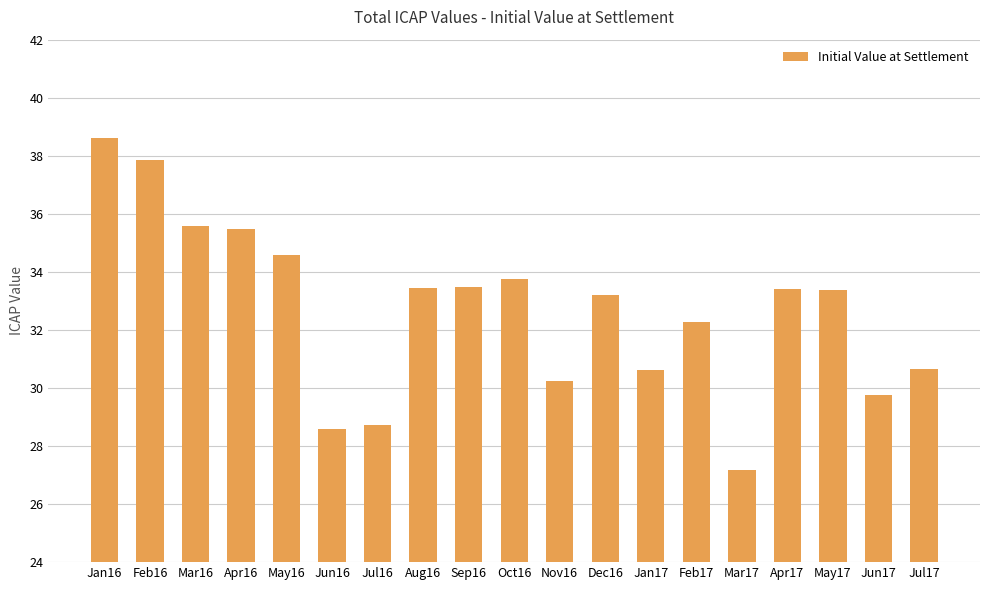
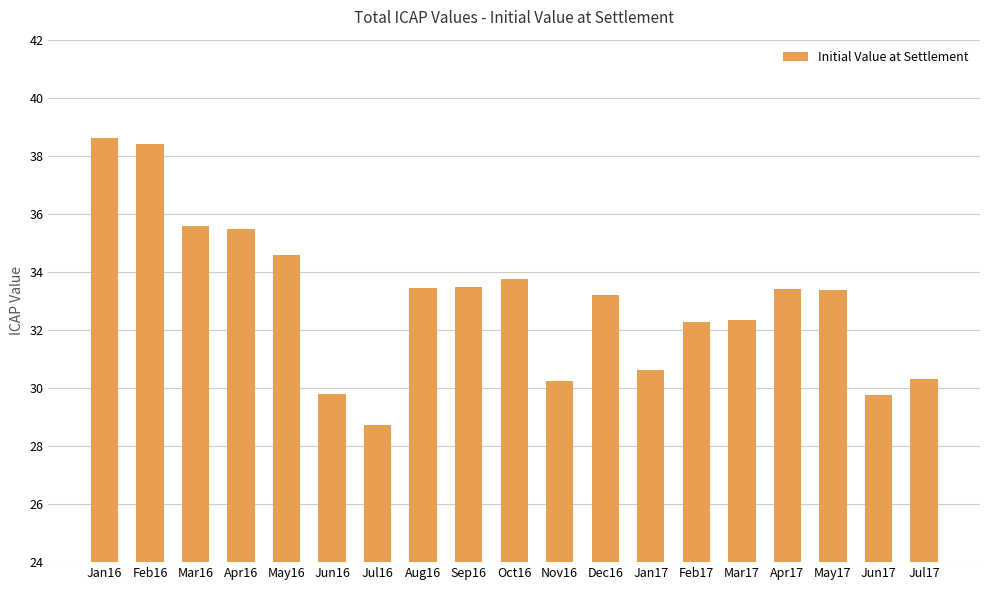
Feb16: 37.8 -> 38.4
Jun16: 28.6 -> 29.8
Mar17: 27.2 -> 32.4
Jul17: 30.7 -> 30.3
